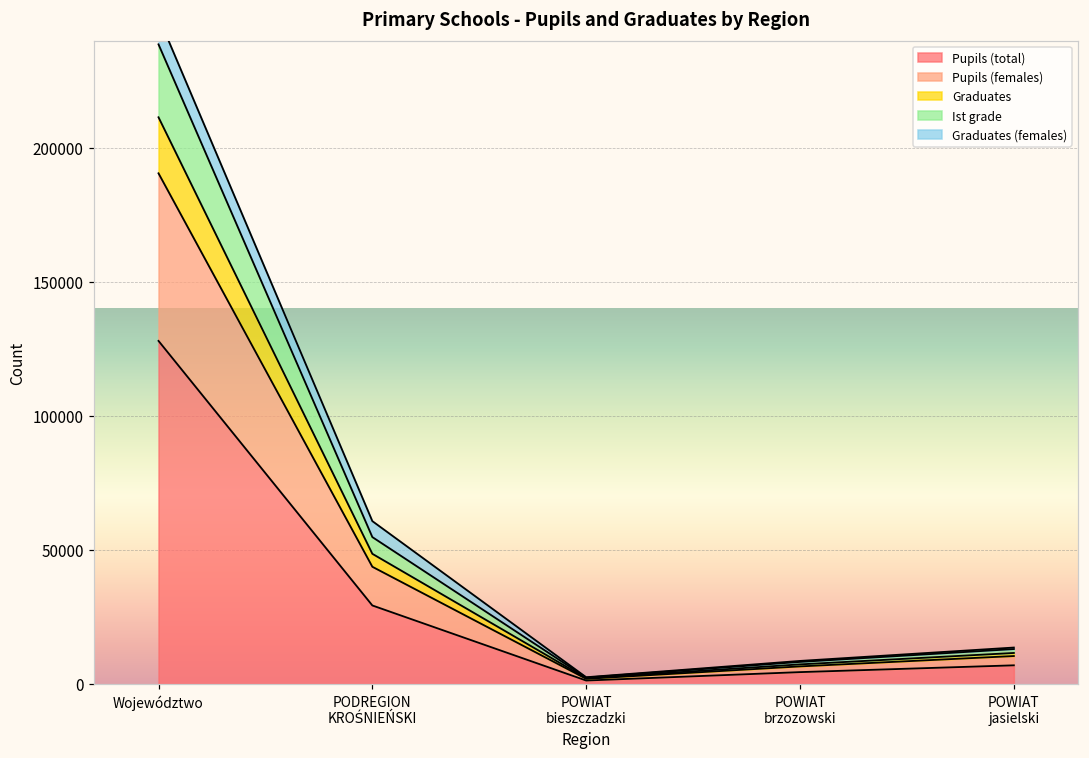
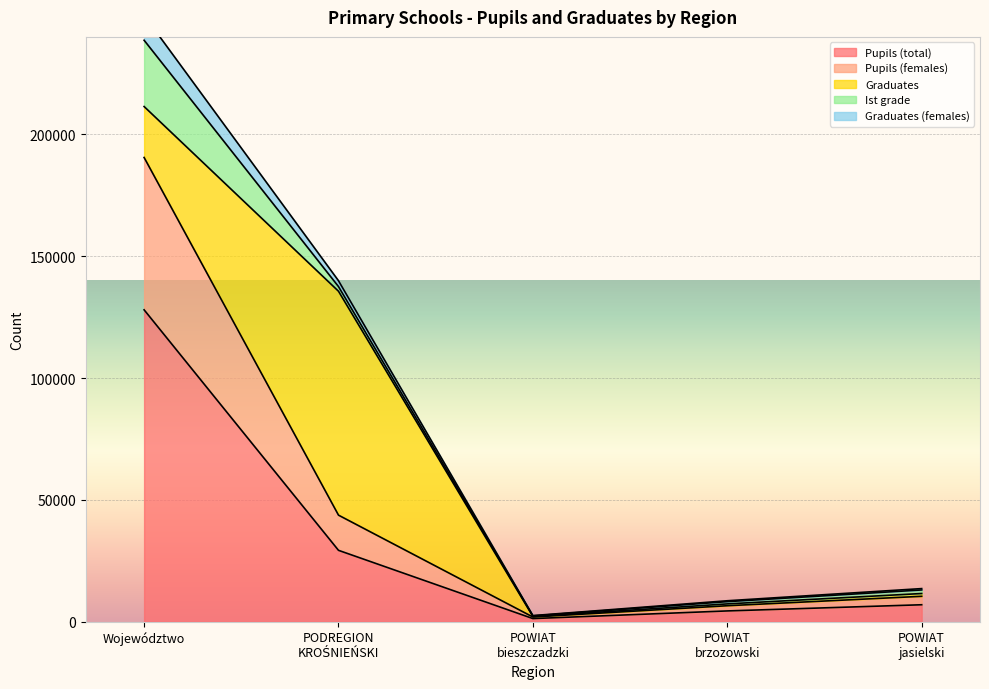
Graduates, PODREGION KROŚNIEŃSKI: 5000 -> 92000
Ist grade, PODREGION KROŚNIEŃSKI: 6000 -> 2000
Graduates (females), PODREGION KROŚNIEŃSKI: 6000 -> 2000
